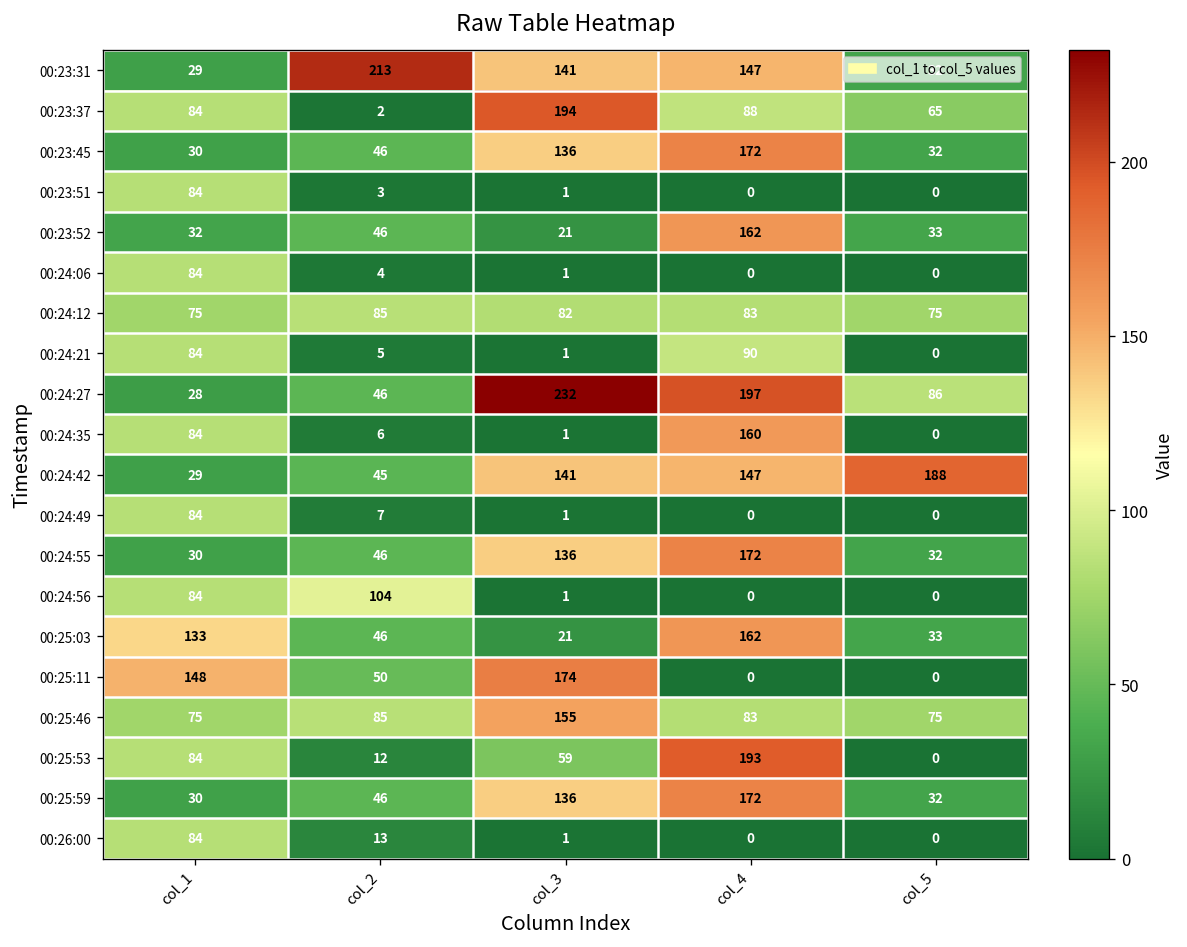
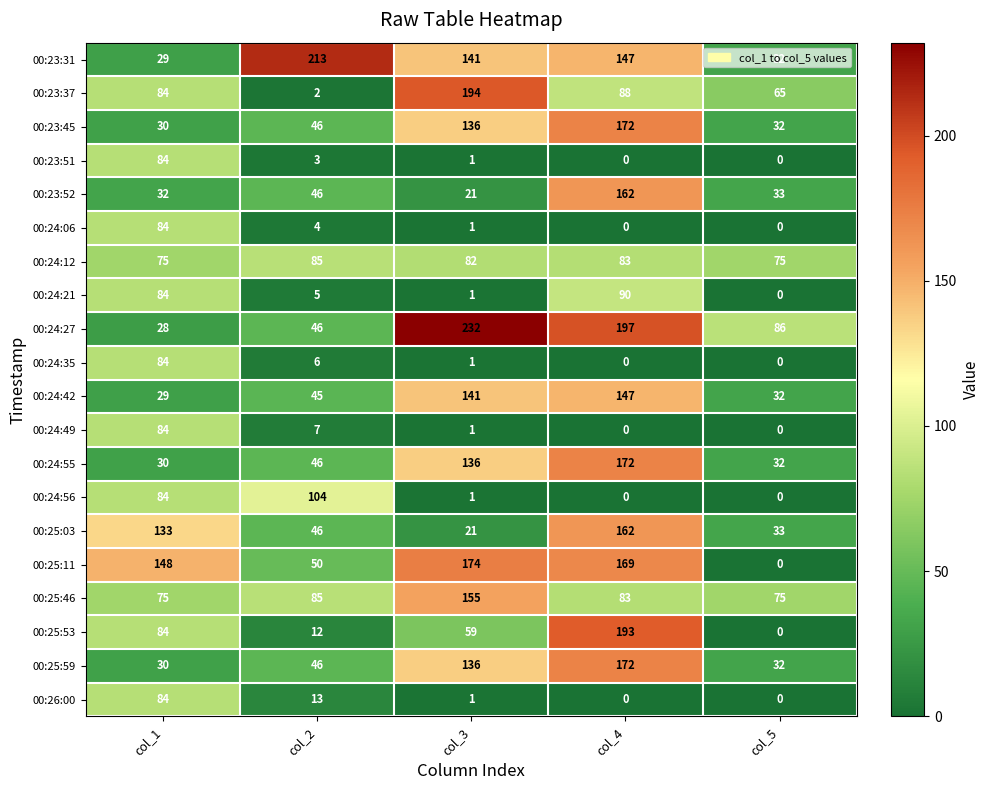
00:24:35, col_4: 160 -> 0
00:24:42, col_5: 188 -> 32
00:25:11, col_4: 0 -> 169
